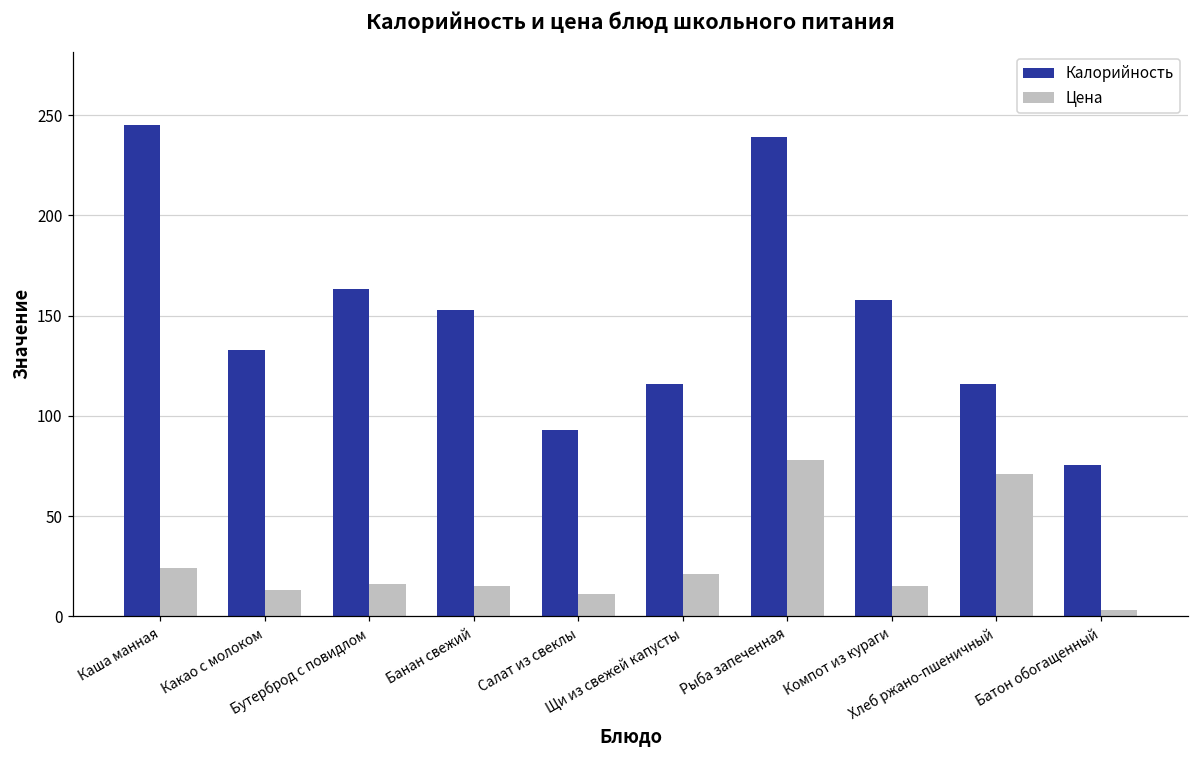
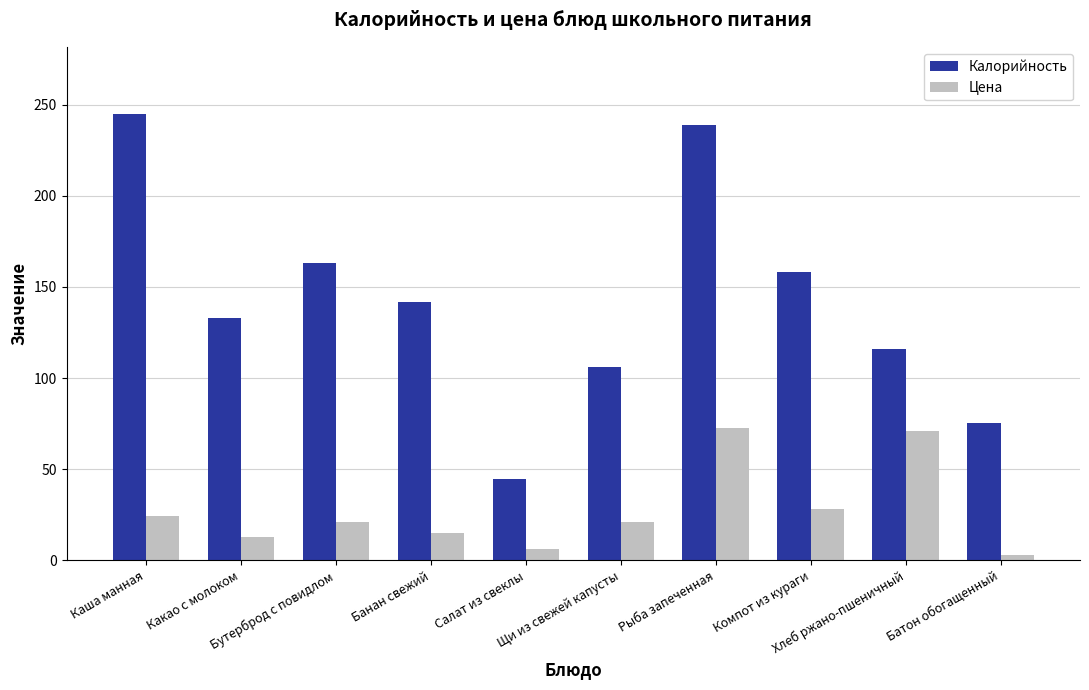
Цена, Бутерброд с повидлом: 16 -> 21
Калорийность, Банан свежий: 153 -> 142
Калорийность, Салат из свеклы: 93 -> 45
Цена, Салат из свеклы: 11 -> 6
Калорийность, Щи из свежей капусты: 116 -> 106
Цена, Рыба запеченная: 78 -> 72
Цена, Компот из кураги: 15 -> 28
